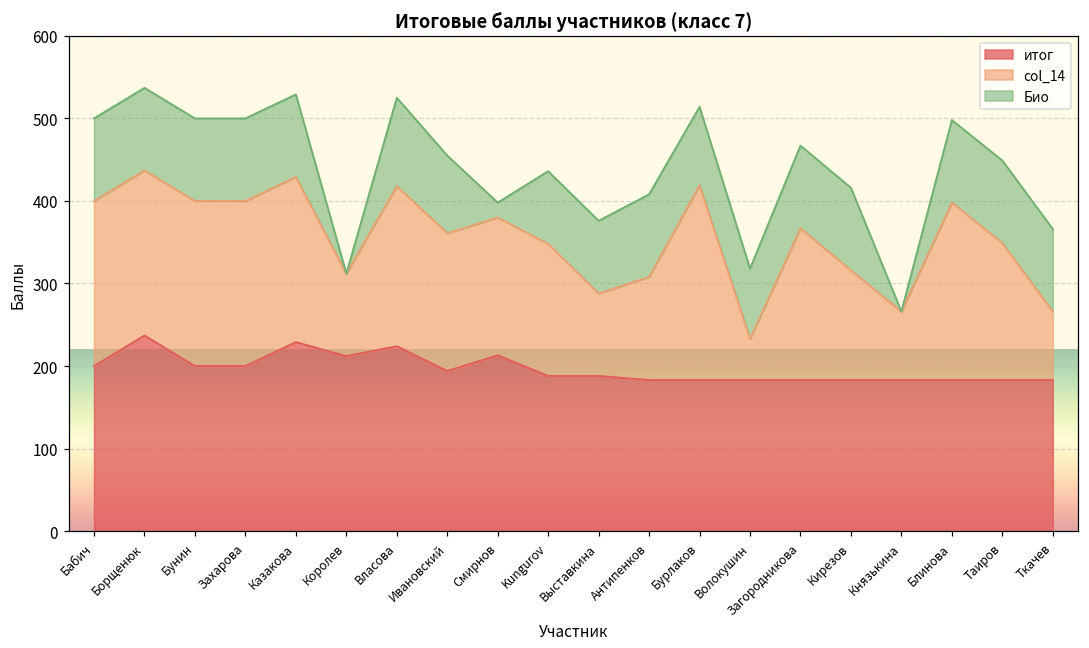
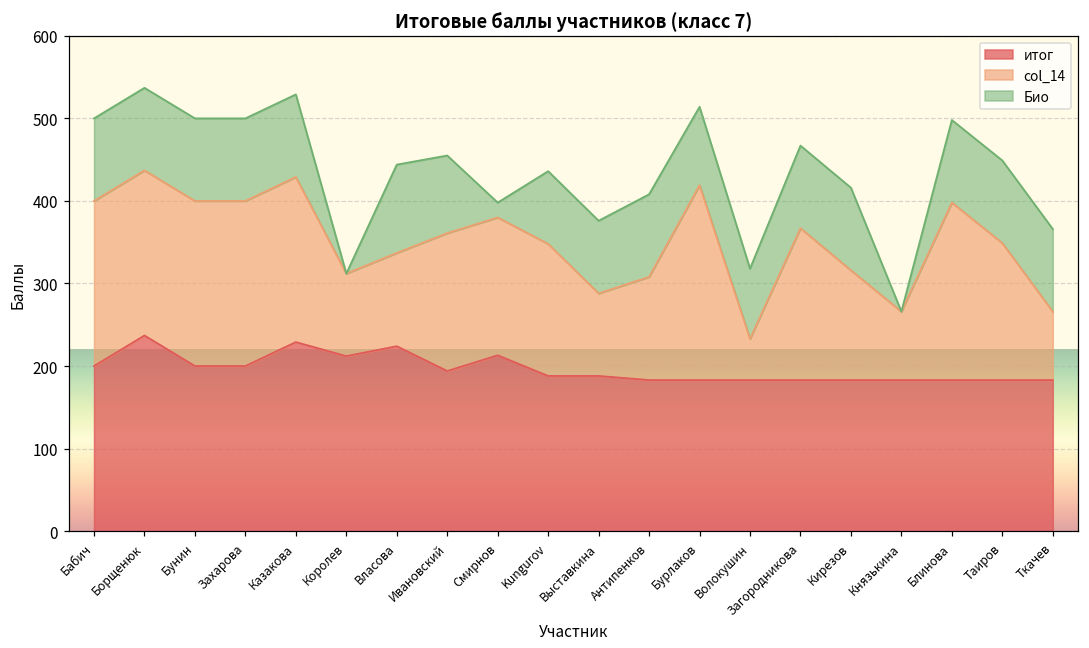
col_14, Власова: 190 -> 110
